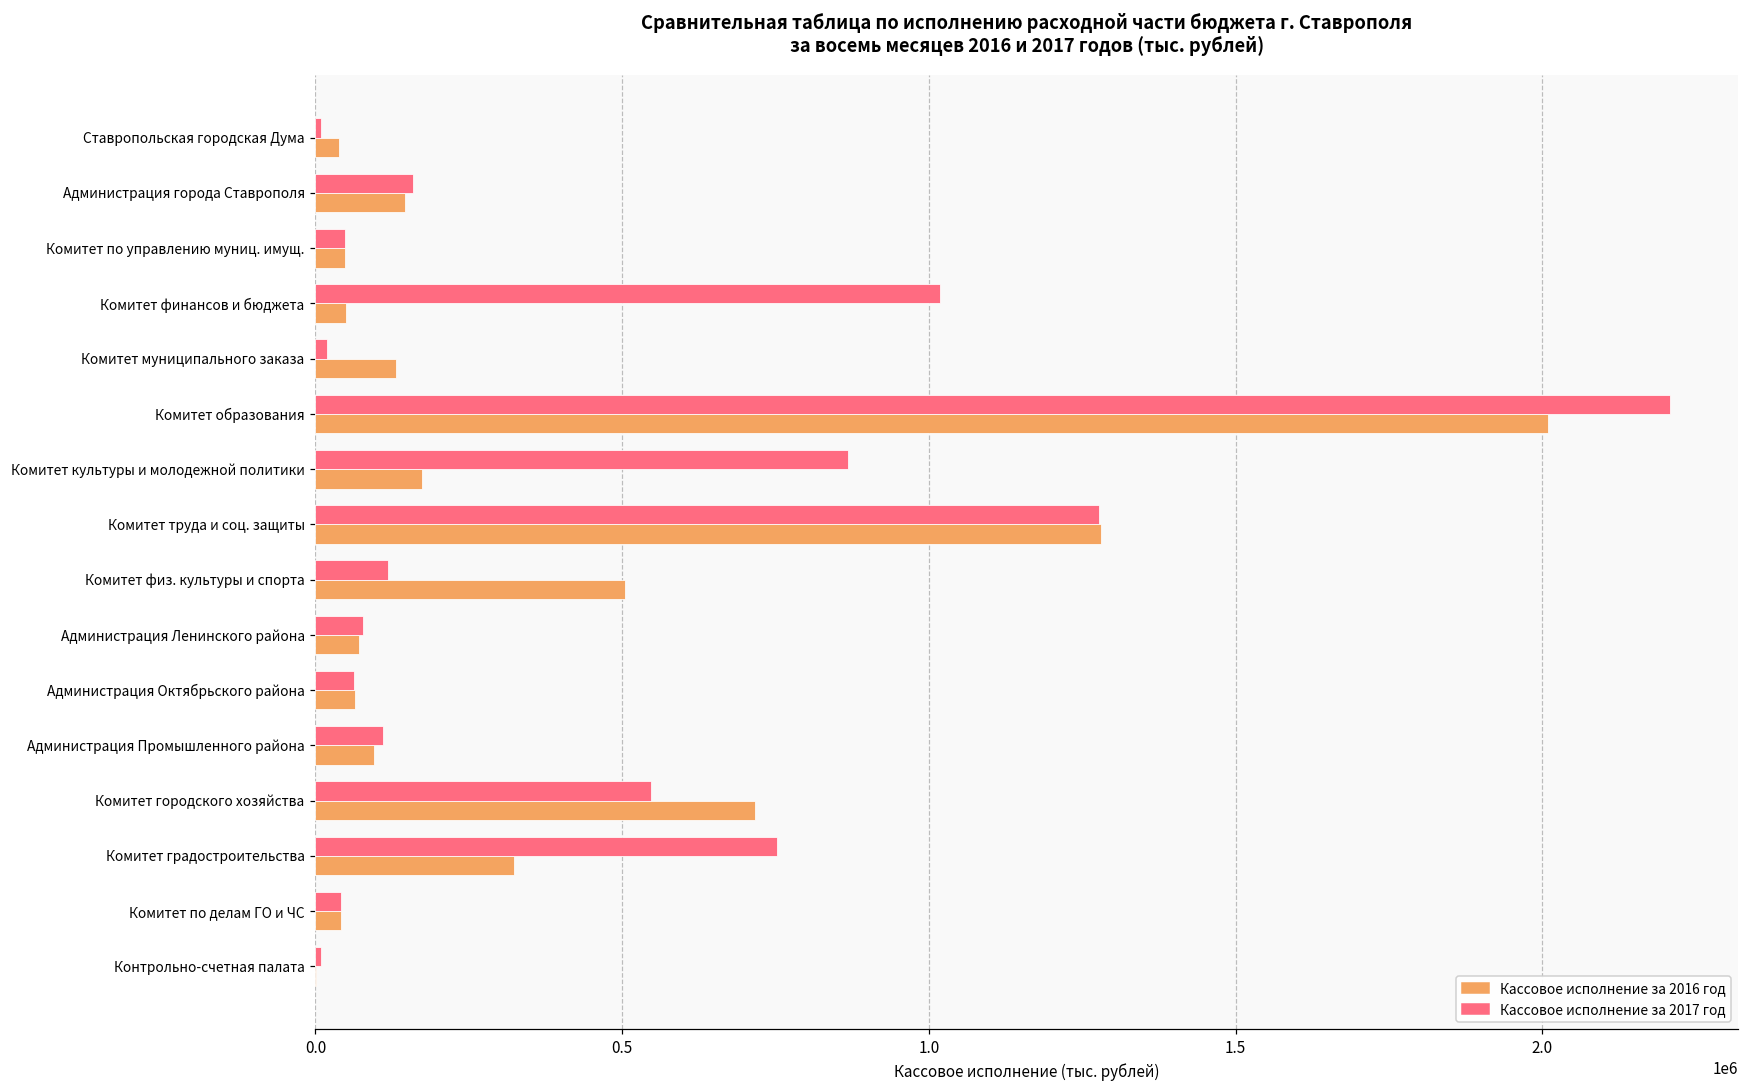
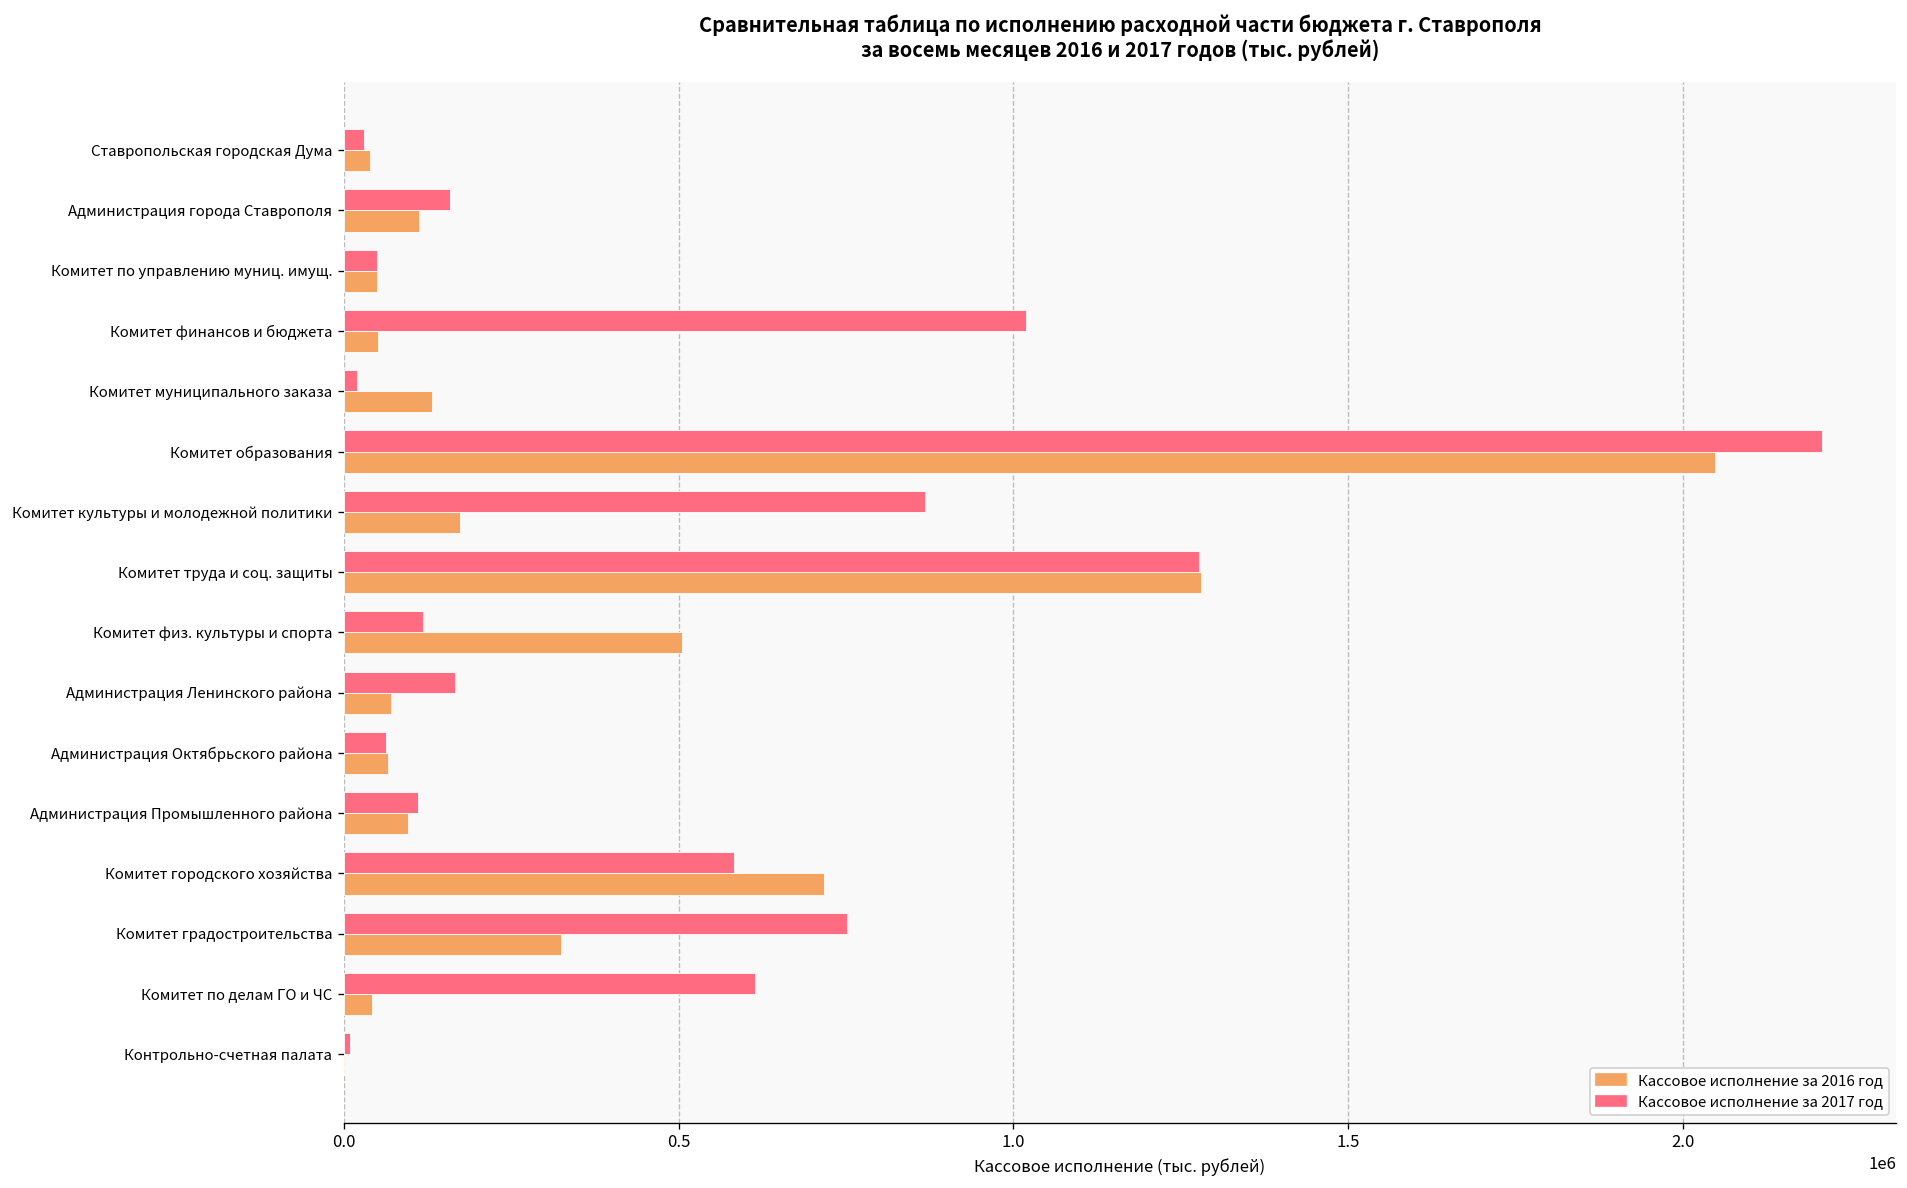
Кассовое исполнение за 2017 год, Ставропольская городская Дума: 10000 -> 30000
Кассовое исполнение за 2016 год, Администрация города Ставрополя: 150000 -> 110000
Кассовое исполнение за 2016 год, Комитет образования: 2010000 -> 2050000
Кассовое исполнение за 2017 год, Администрация Ленинского района: 80000 -> 170000
Кассовое исполнение за 2017 год, Комитет городского хозяйства: 550000 -> 580000
Кассовое исполнение за 2017 год, Комитет по делам ГО и ЧС: 40000 -> 610000
